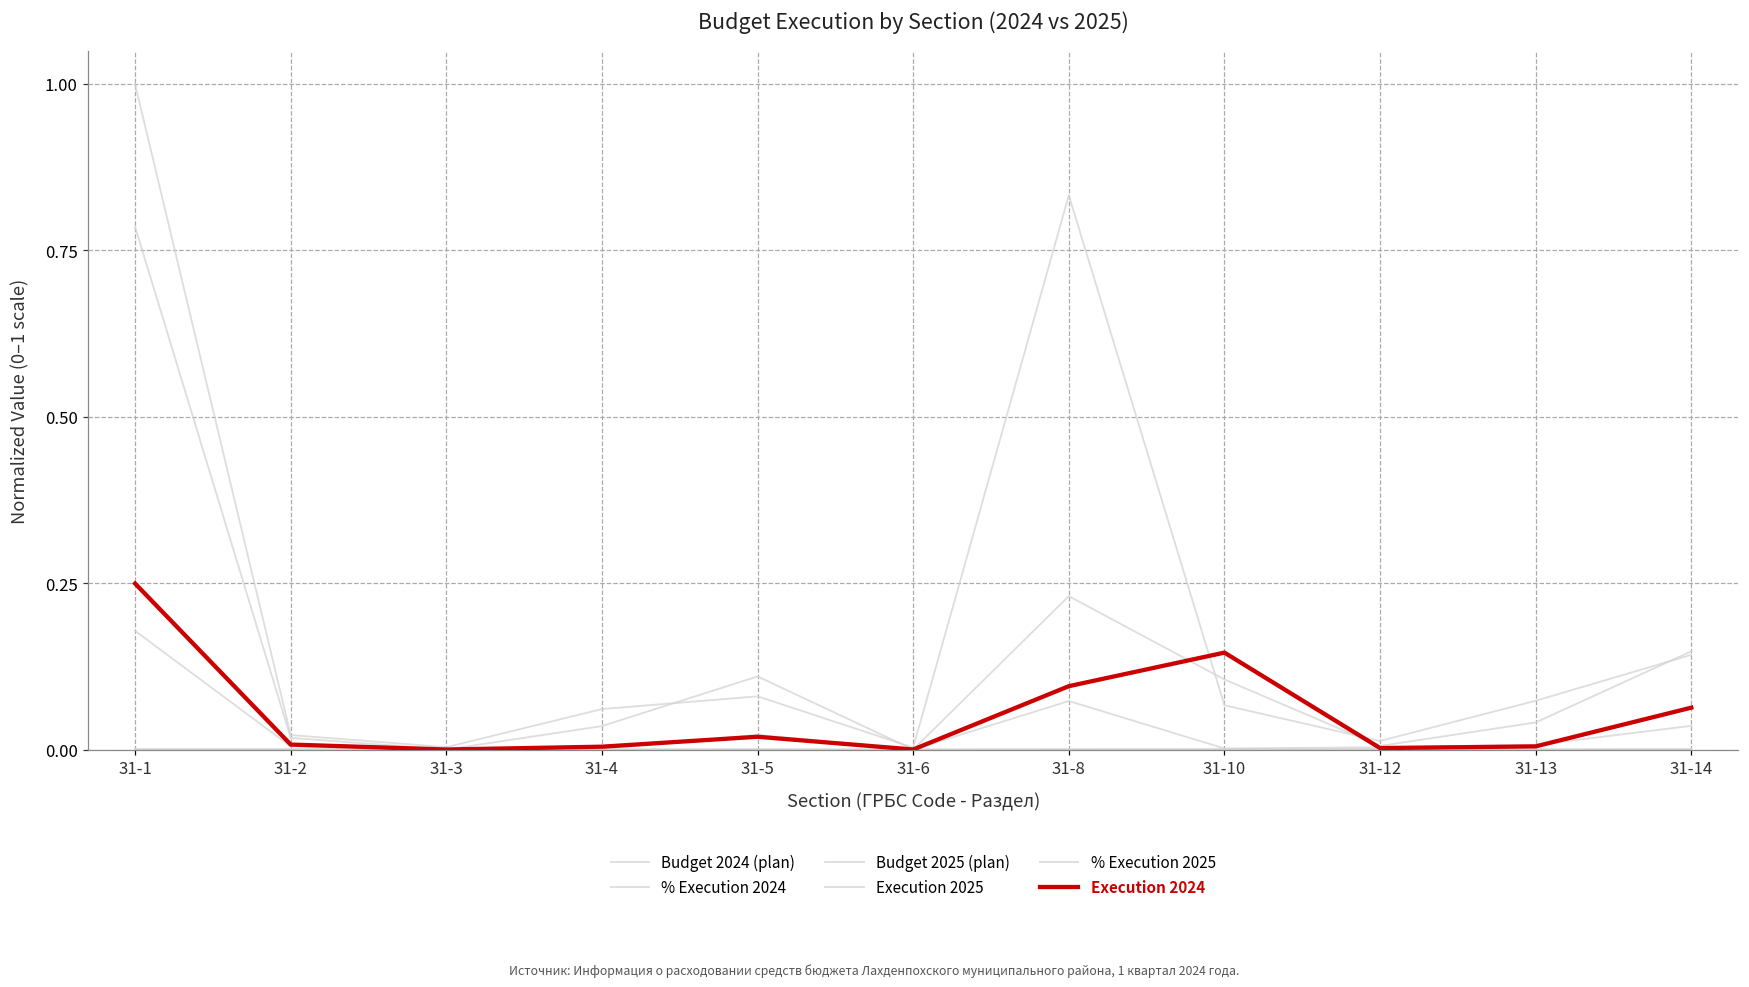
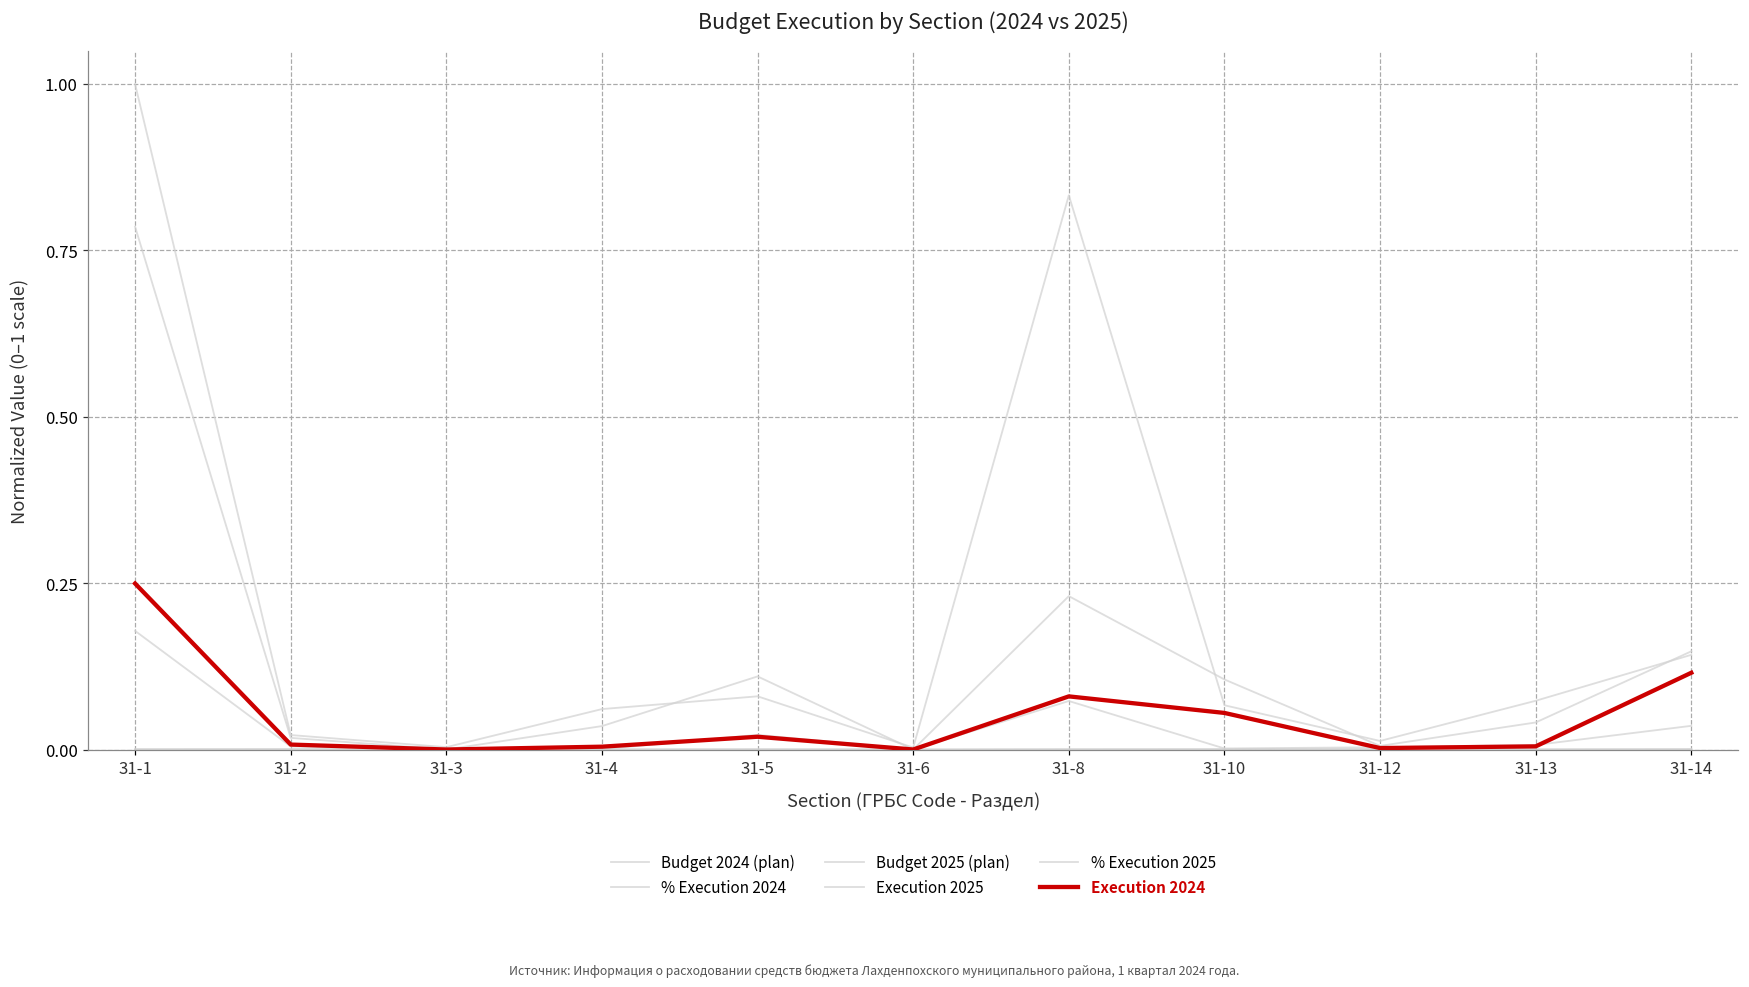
Execution 2024, 31-8: 0.10 -> 0.08
Execution 2024, 31-10: 0.15 -> 0.05
Execution 2024, 31-14: 0.06 -> 0.12
